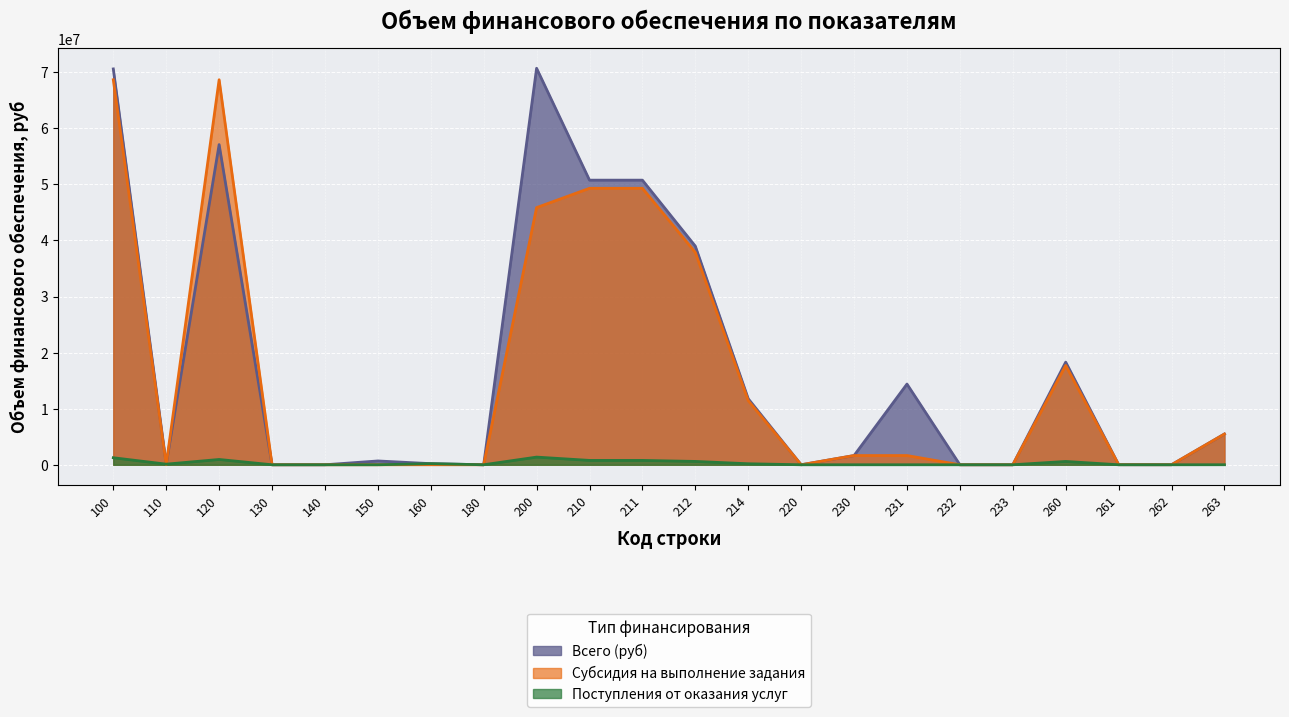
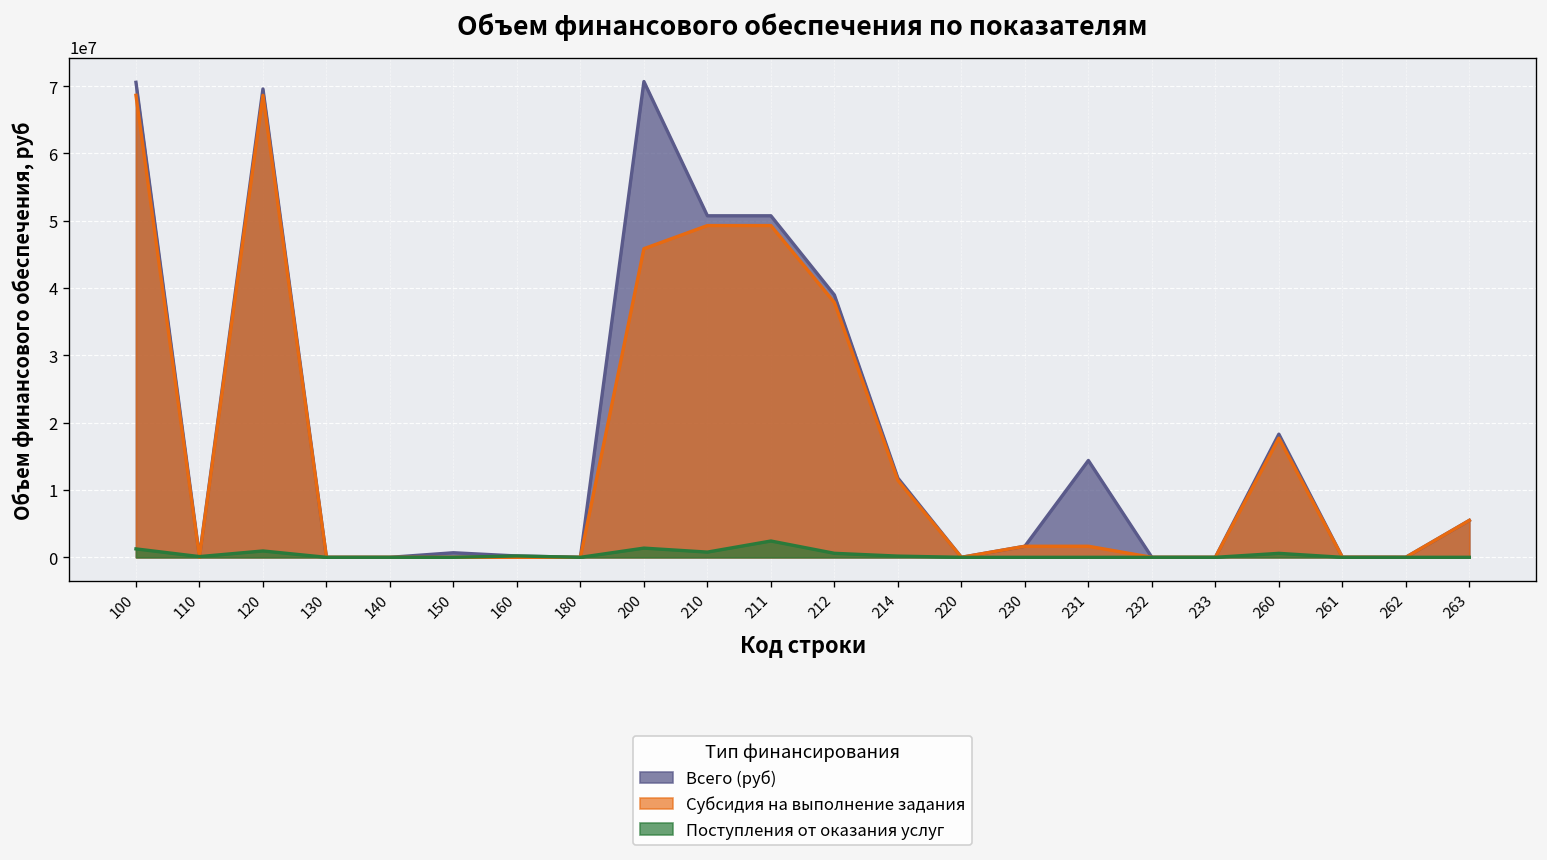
Всего (руб), 120: 57000000 -> 70000000
Поступления от оказания услуг, 211: 1000000 -> 2000000
